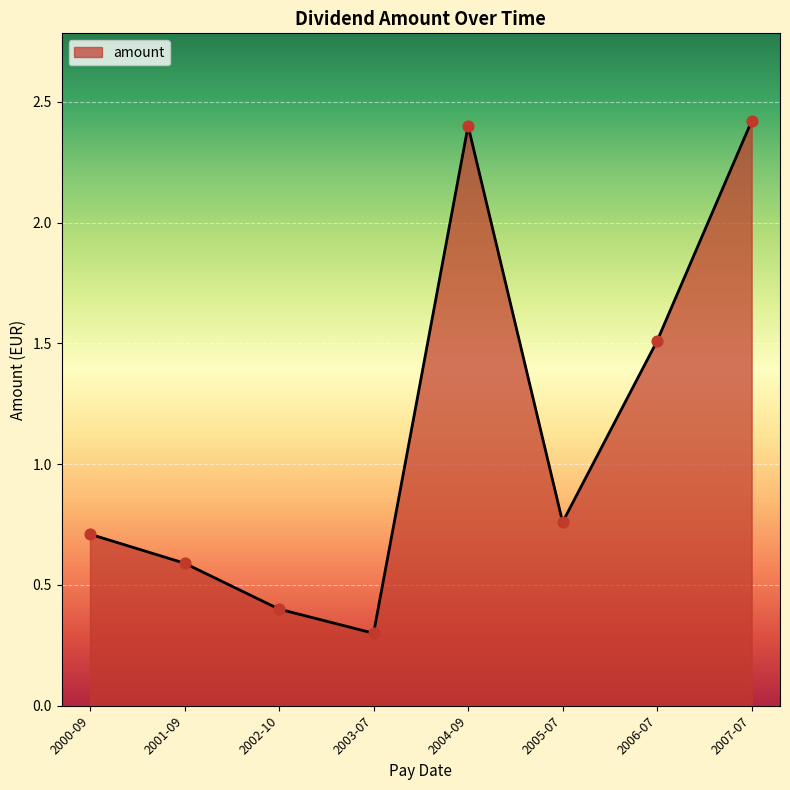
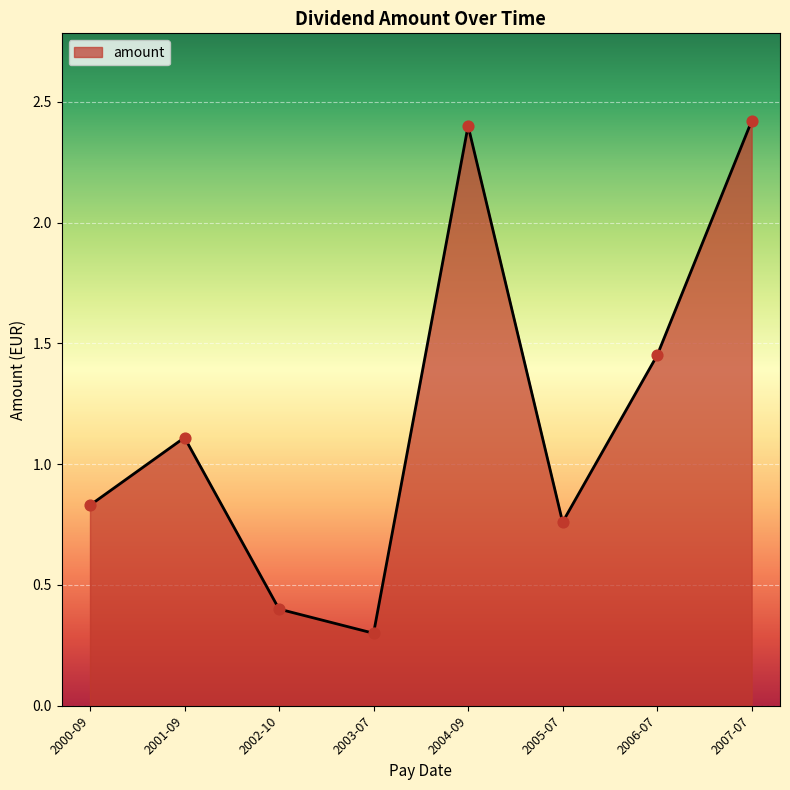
2000-09: 0.71 -> 0.83
2001-09: 0.59 -> 1.11
2006-07: 1.51 -> 1.45
